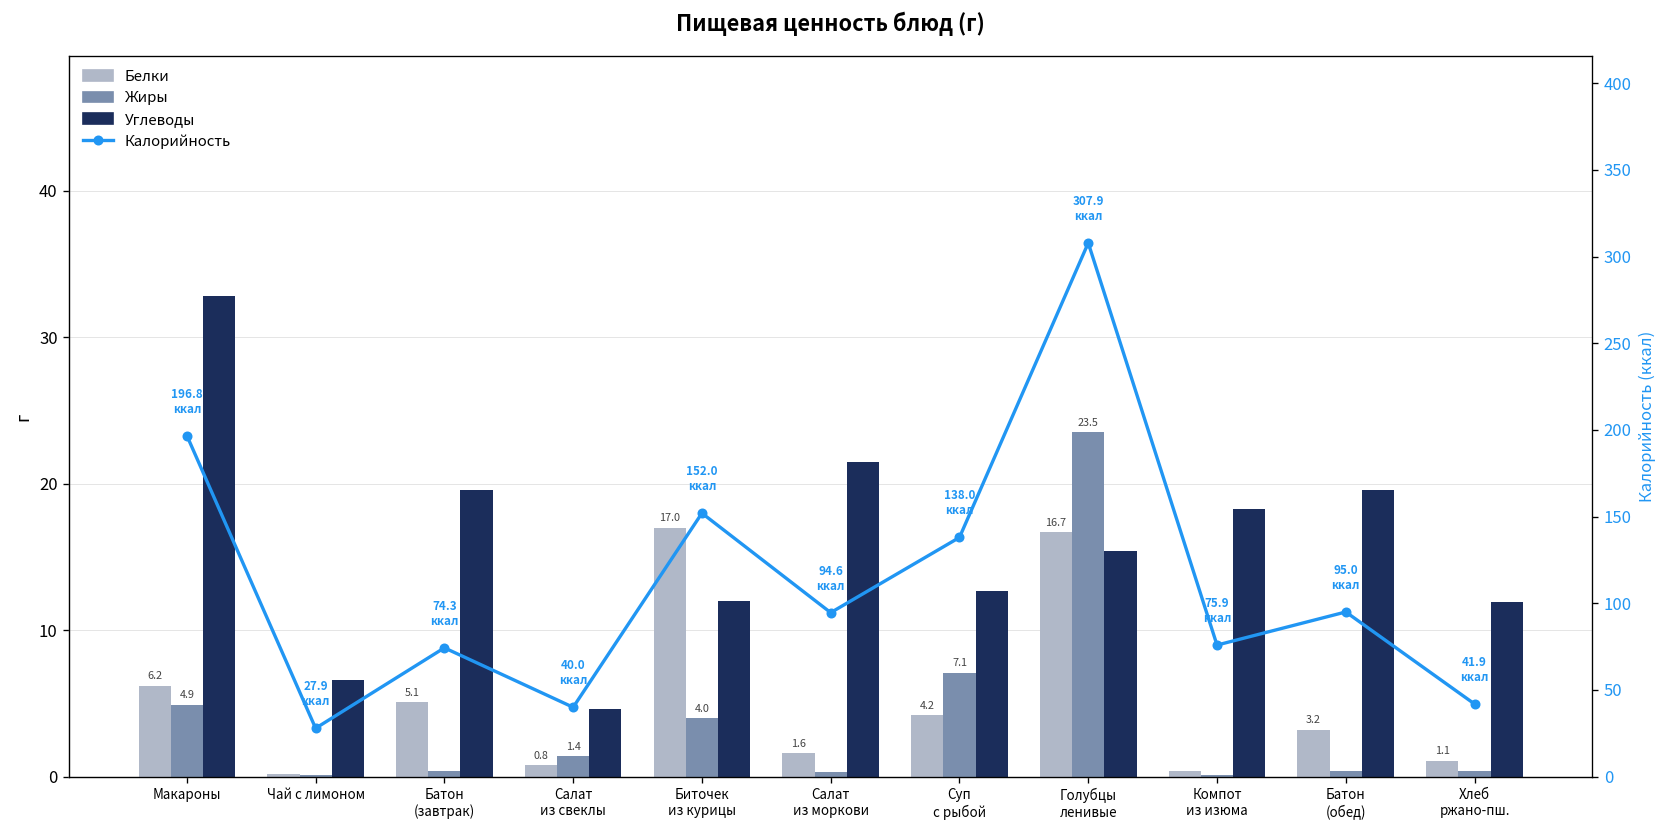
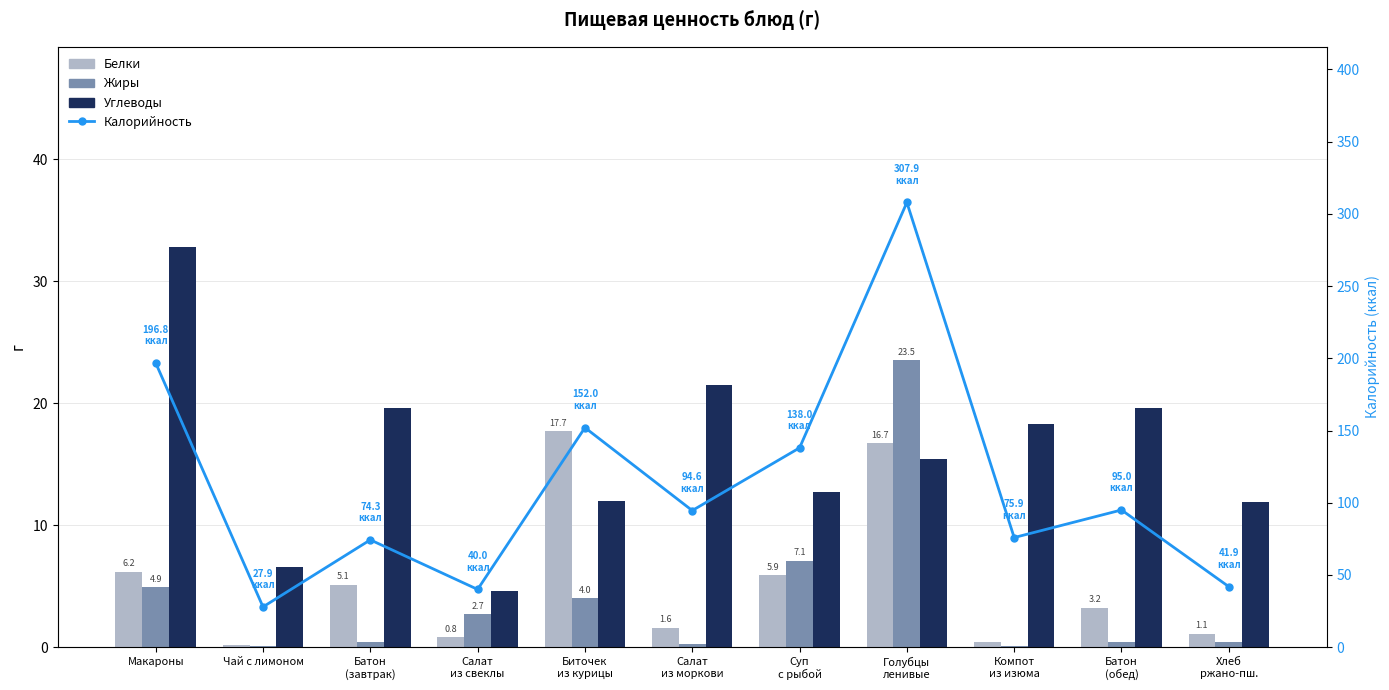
Жиры, Салат из свеклы: 1.4 -> 2.7
Белки, Биточек из курицы: 17.0 -> 17.7
Белки, Суп с рыбой: 4.2 -> 5.9
